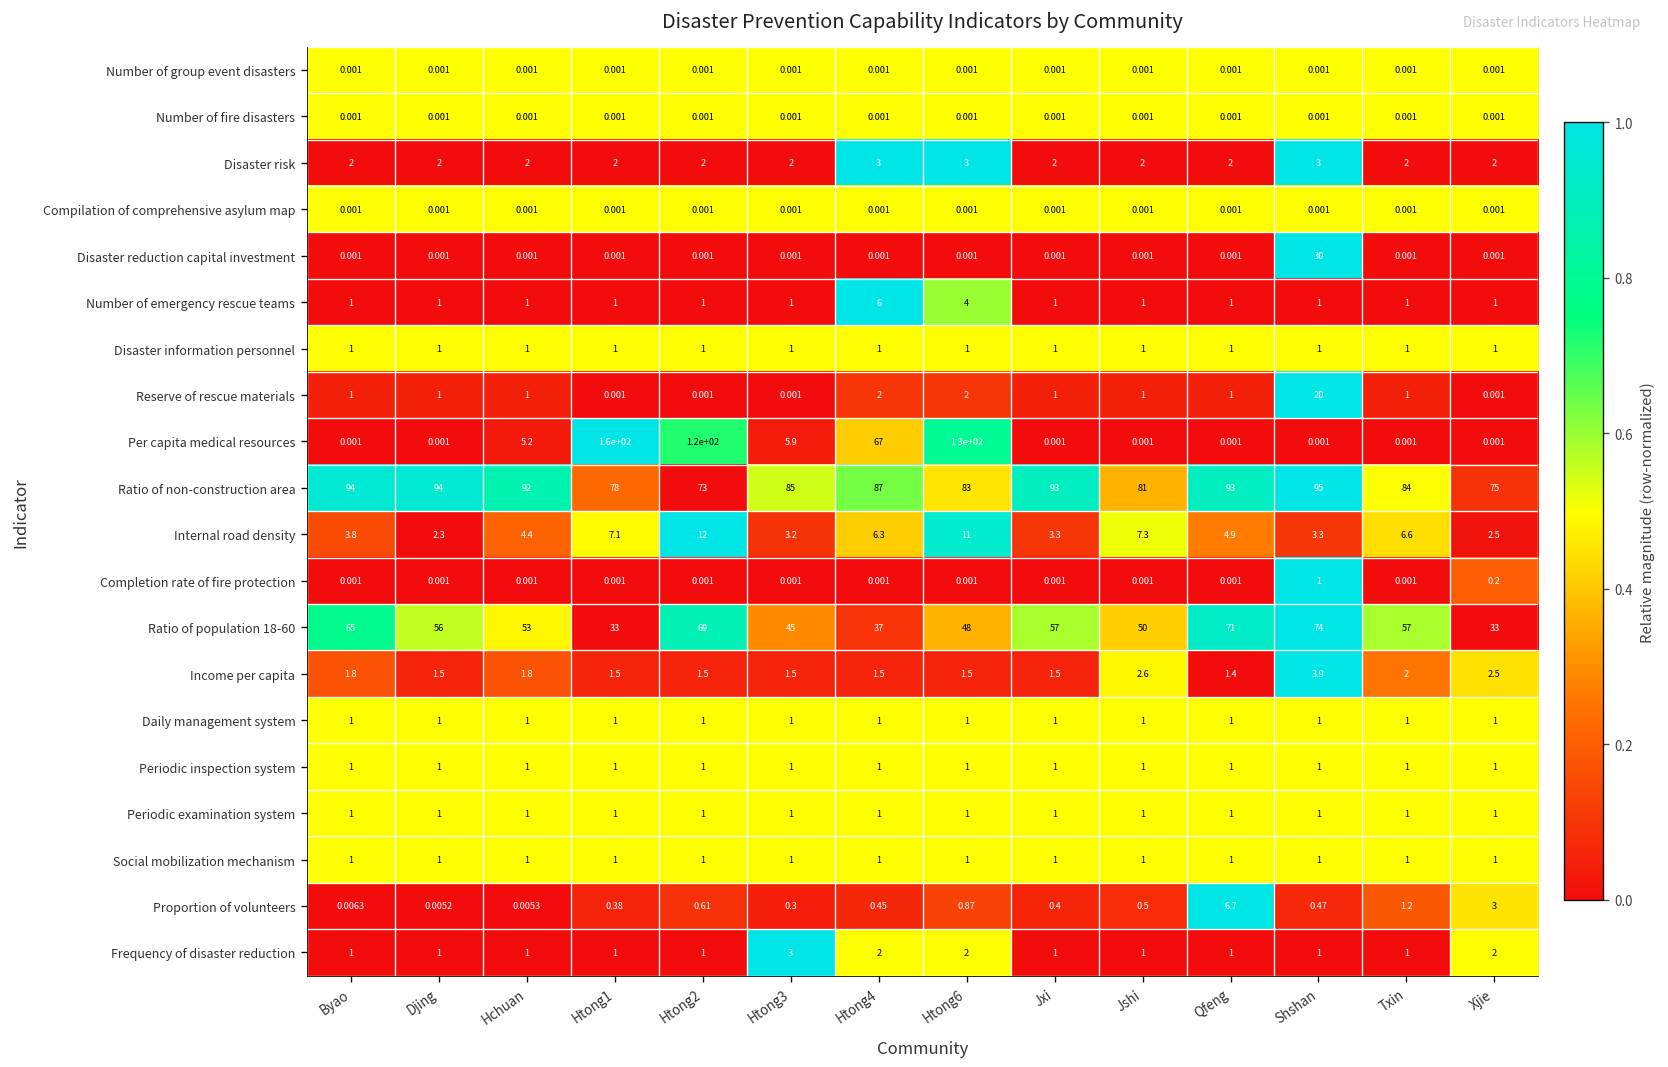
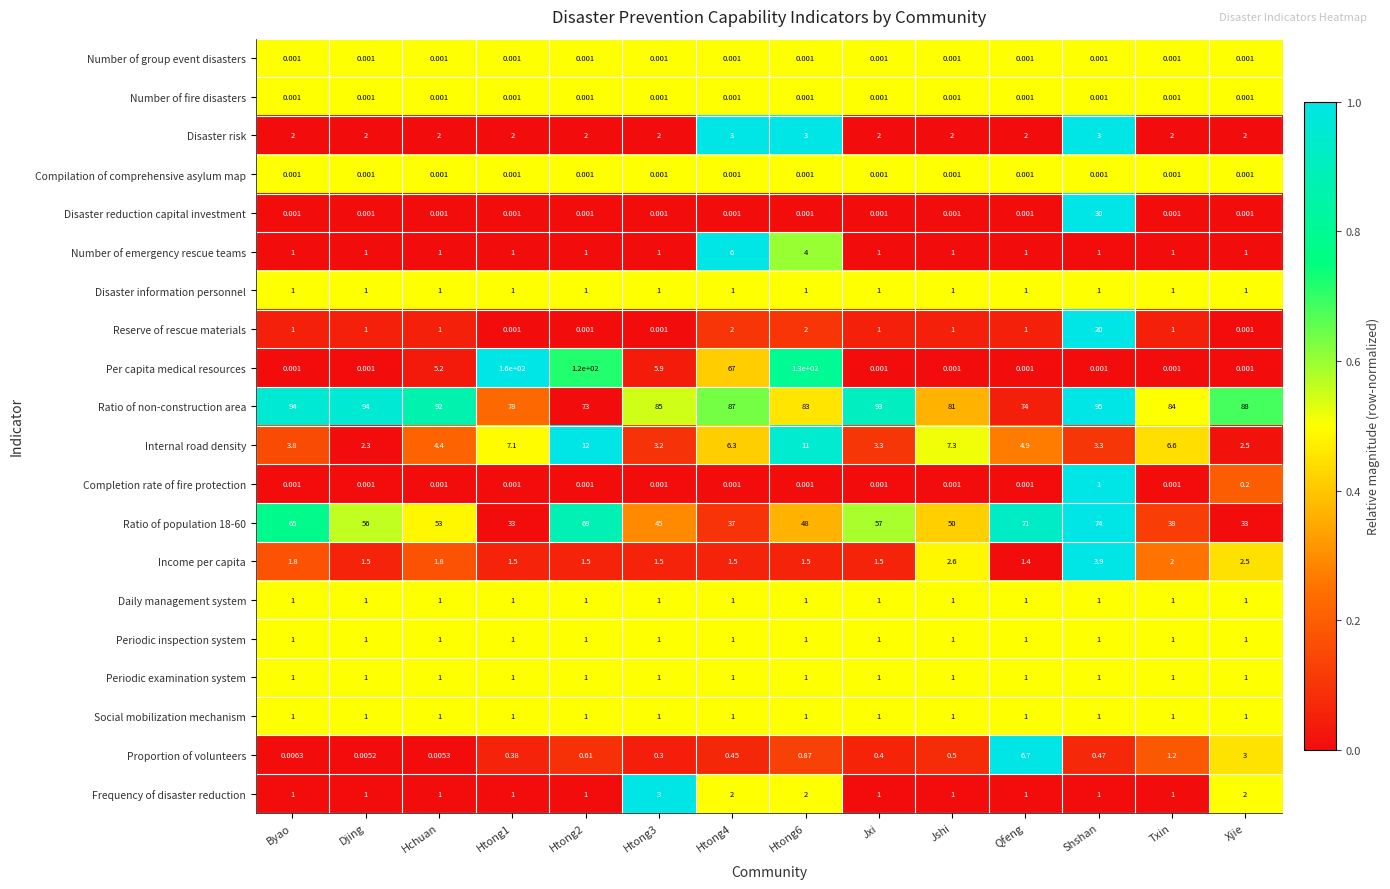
Ratio of non-construction area, Qfeng: 93 -> 74
Ratio of non-construction area, Xjie: 75 -> 88
Ratio of population 18-60, Txin: 57 -> 38
